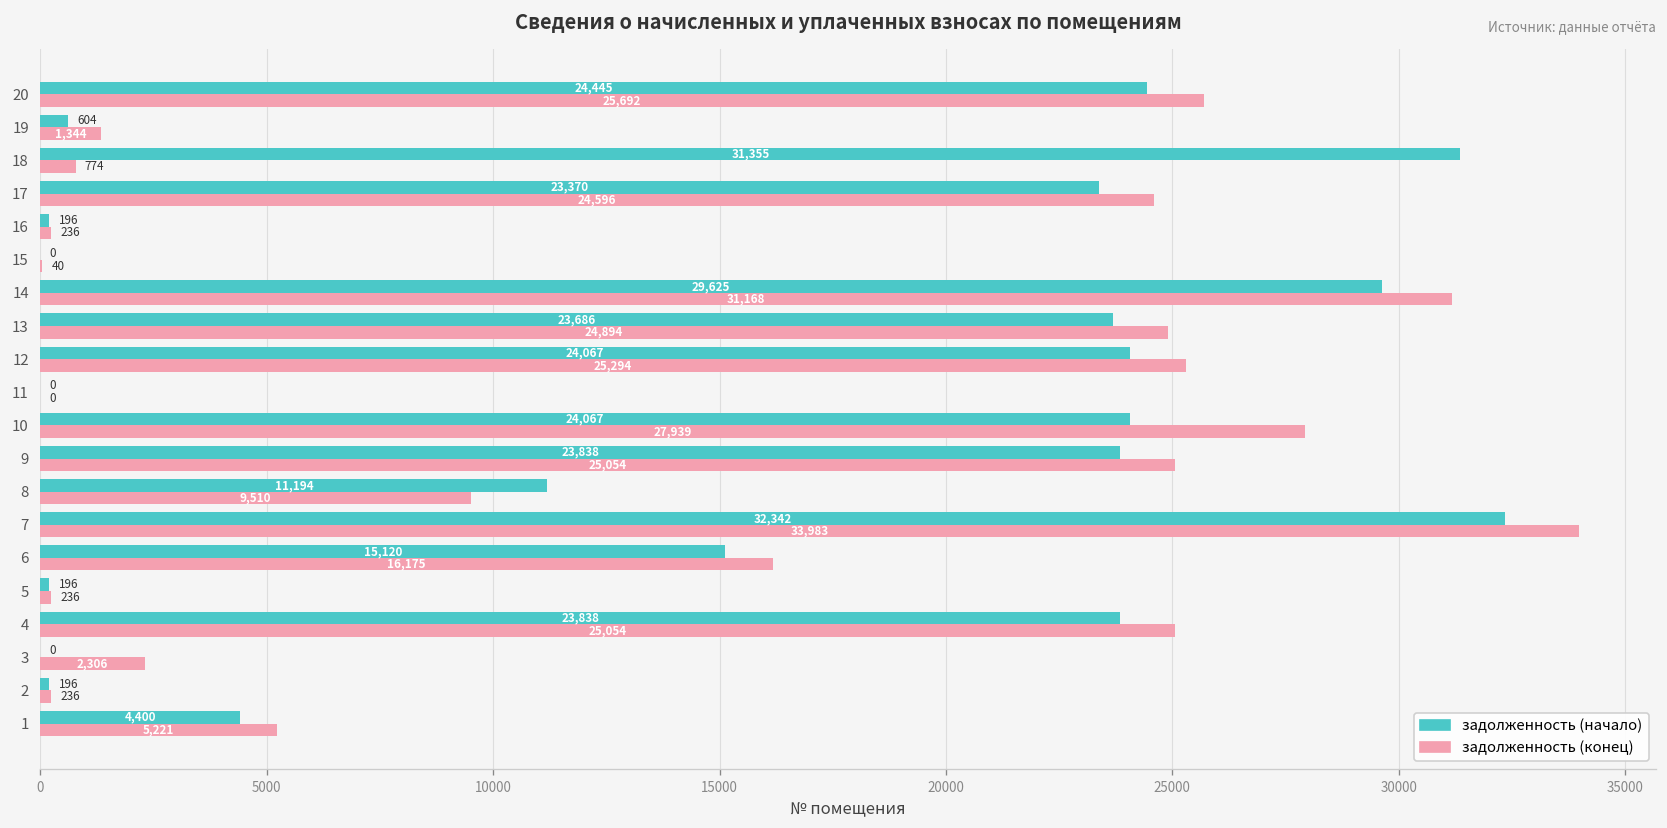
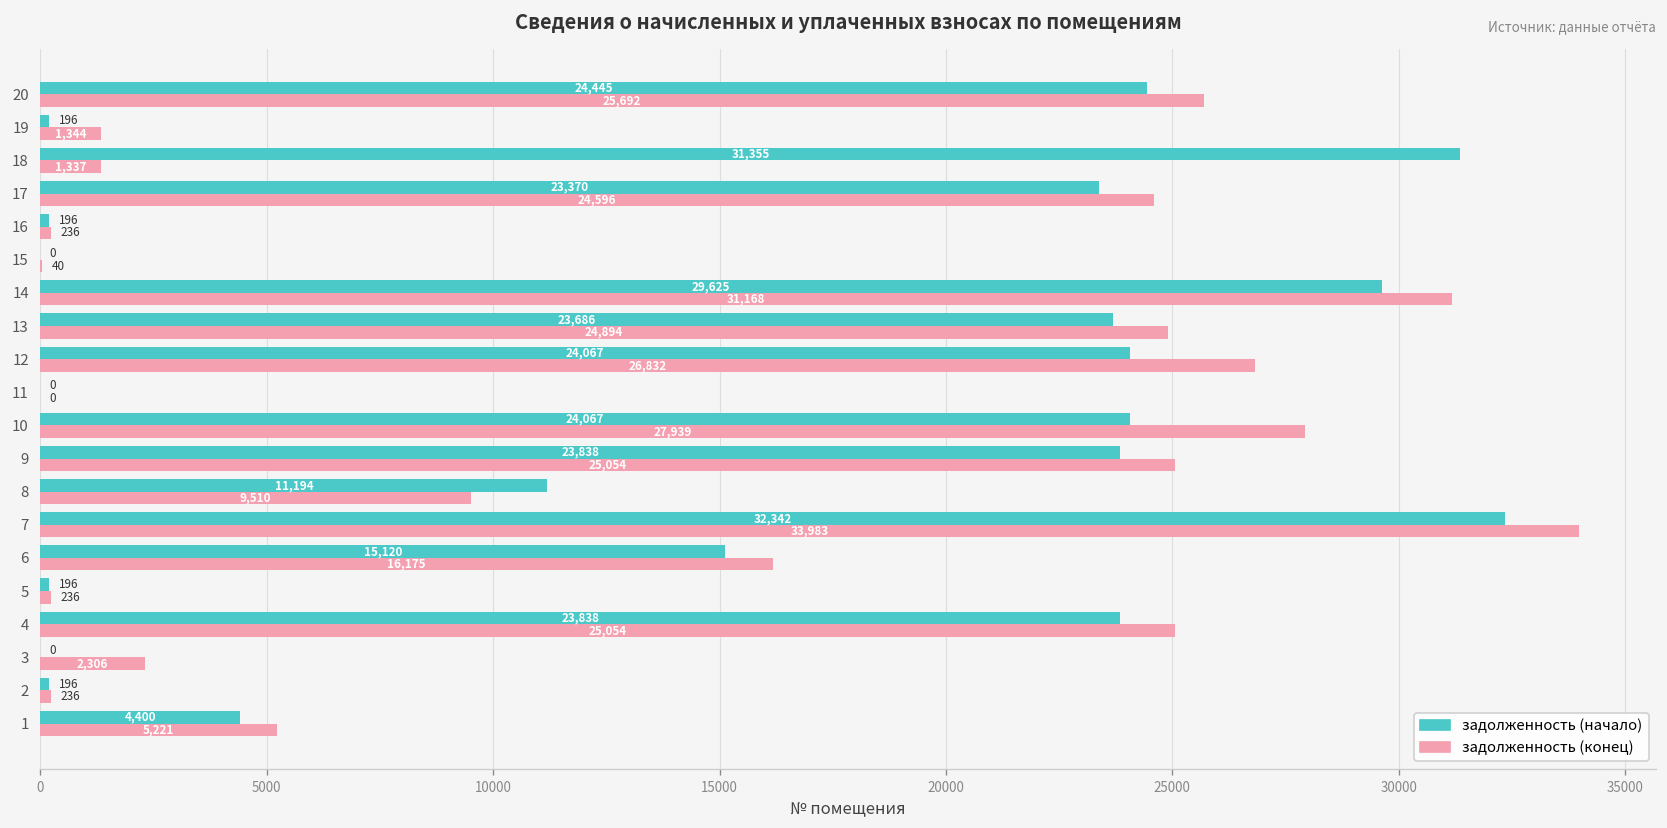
задолженность (начало), 19: 604 -> 196
задолженность (конец), 18: 774 -> 1,337
задолженность (конец), 12: 25,294 -> 26,832
